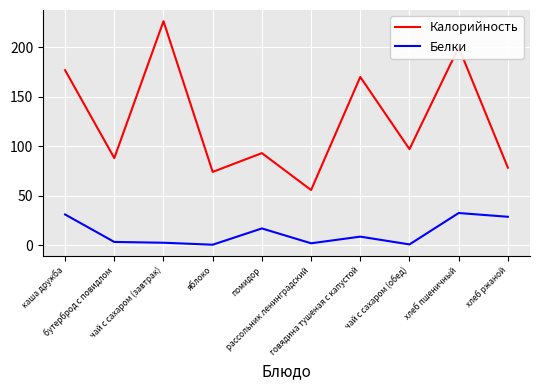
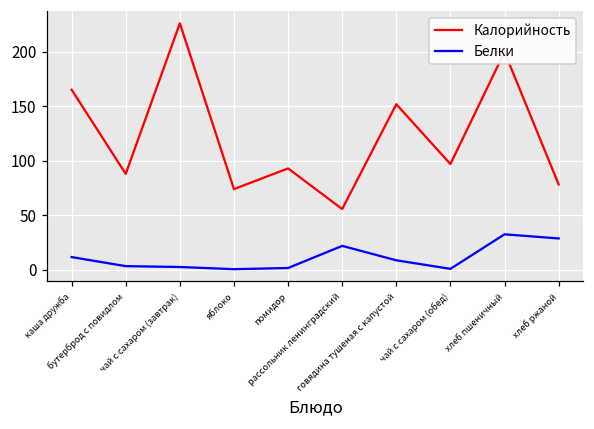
Калорийность, каша дружба: 180 -> 170
Белки, каша дружба: 30 -> 10
Белки, помидор: 20 -> 0
Белки, рассольник ленинградский: 0 -> 20
Калорийность, говядина тушеная с капустой: 170 -> 150
